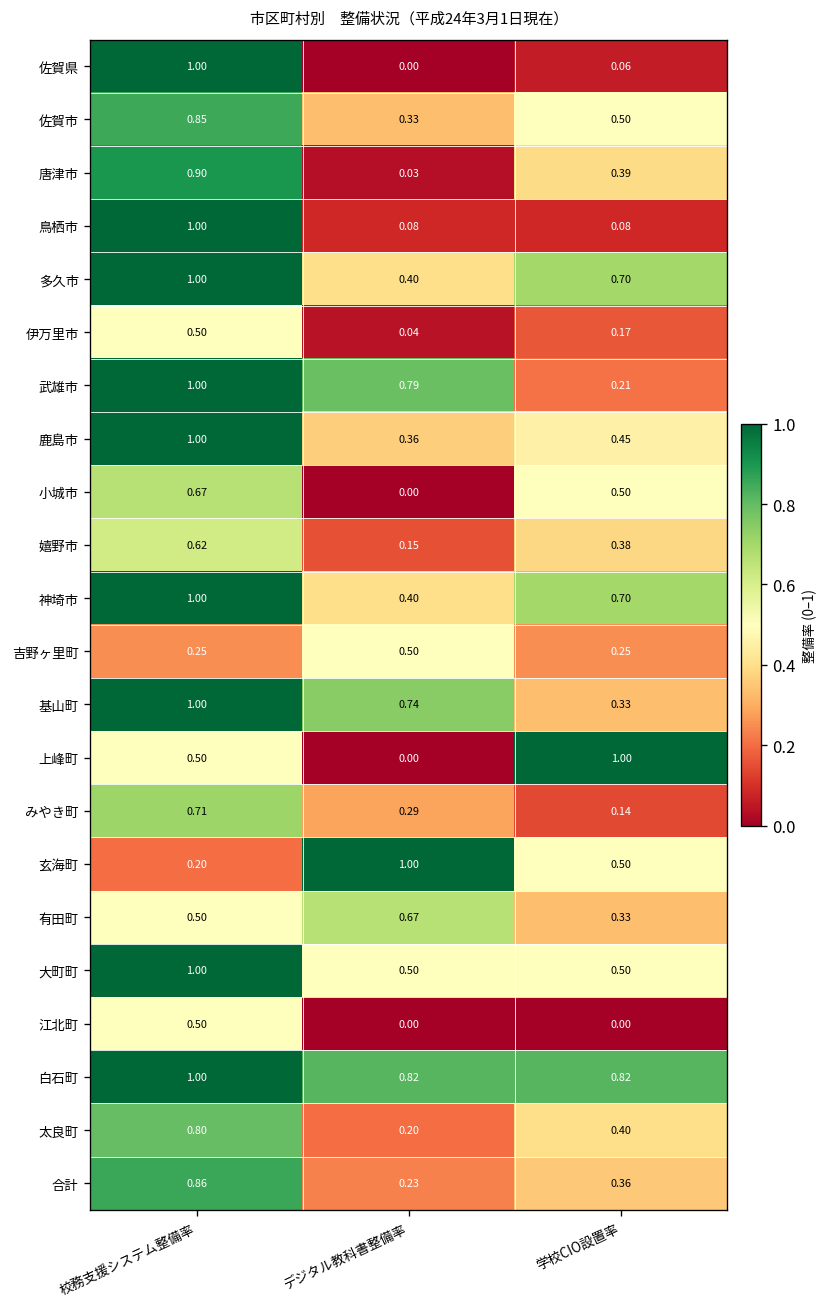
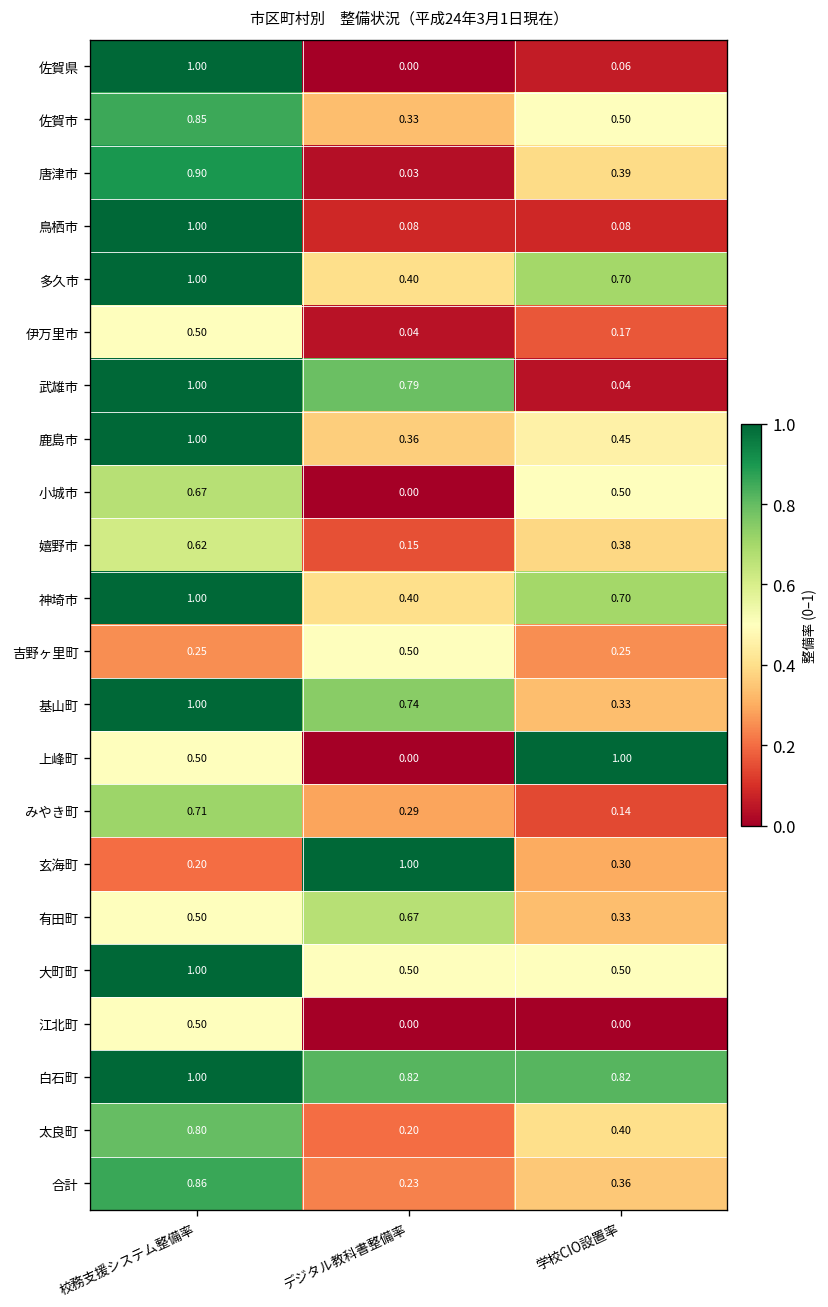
武雄市, 学校CIO設置率: 0.21 -> 0.04
玄海町, 学校CIO設置率: 0.50 -> 0.30
